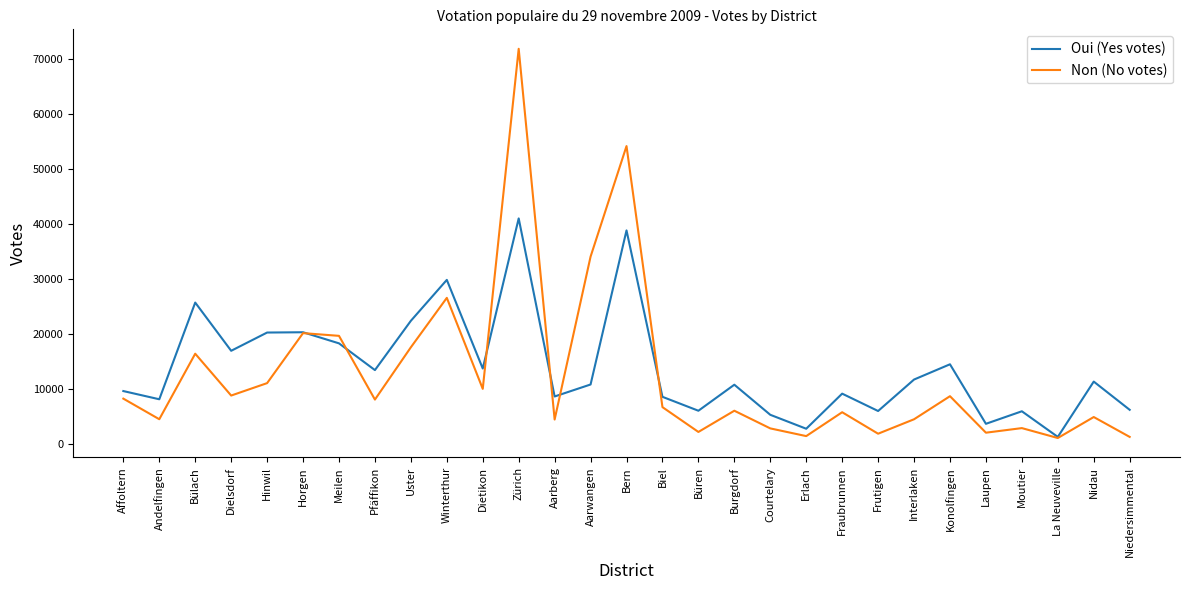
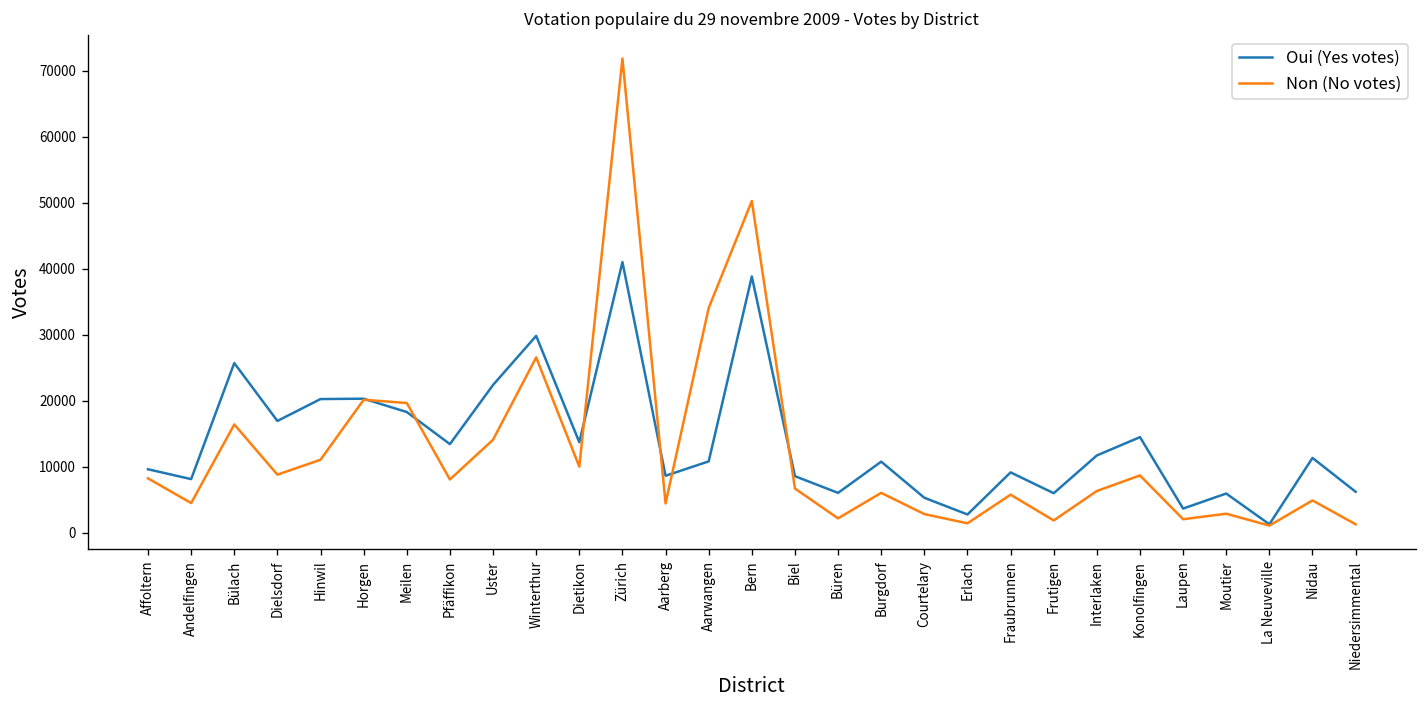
Non (No votes), Uster: 18000 -> 14000
Non (No votes), Bern: 54000 -> 50000
Non (No votes), Interlaken: 4000 -> 6000
